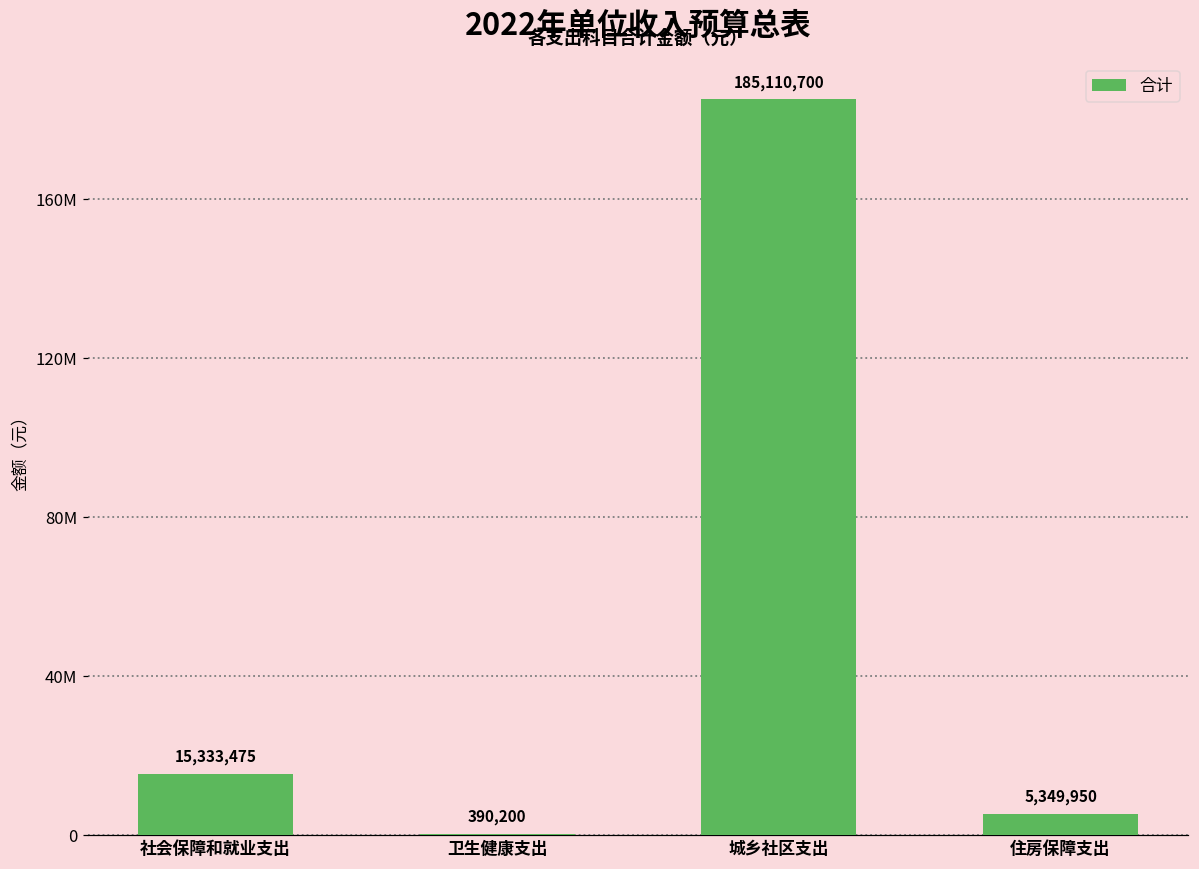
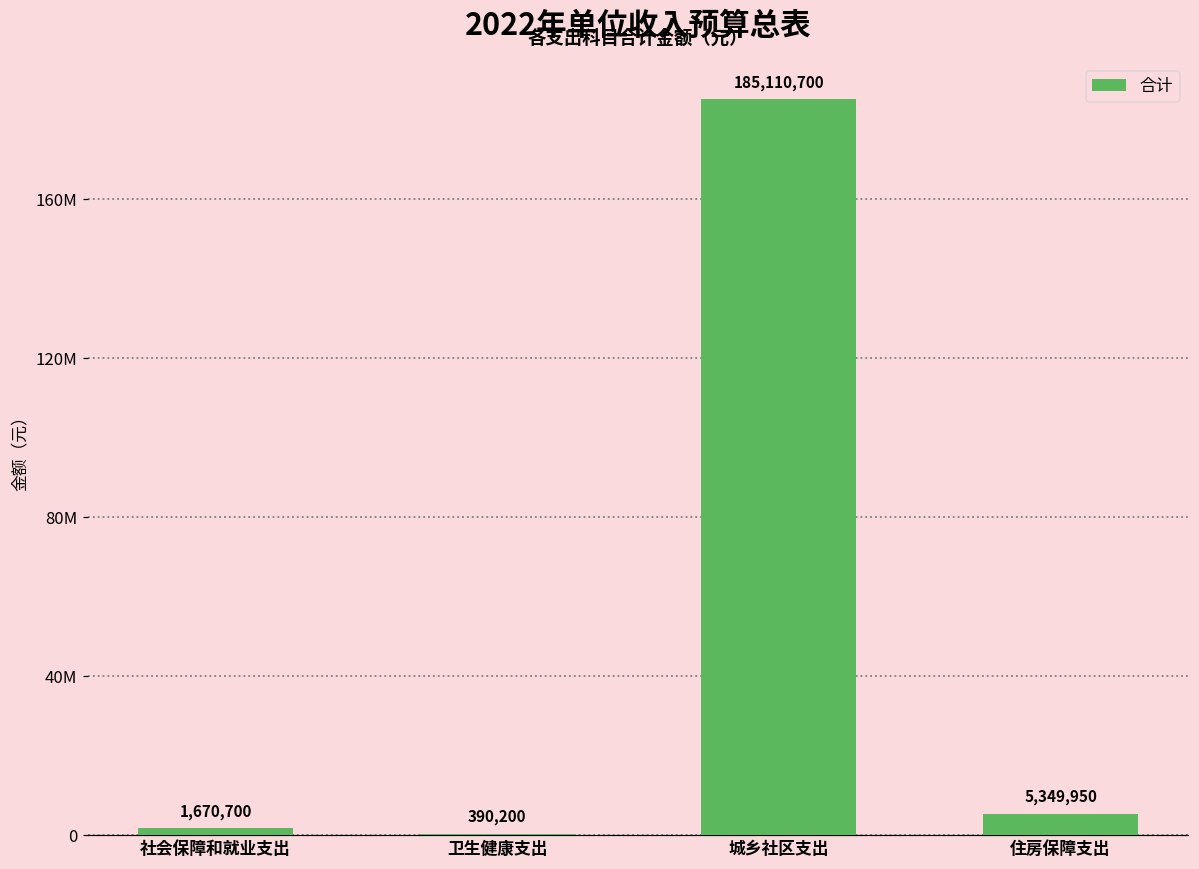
社会保障和就业支出: 15,333,475 -> 1,670,700
